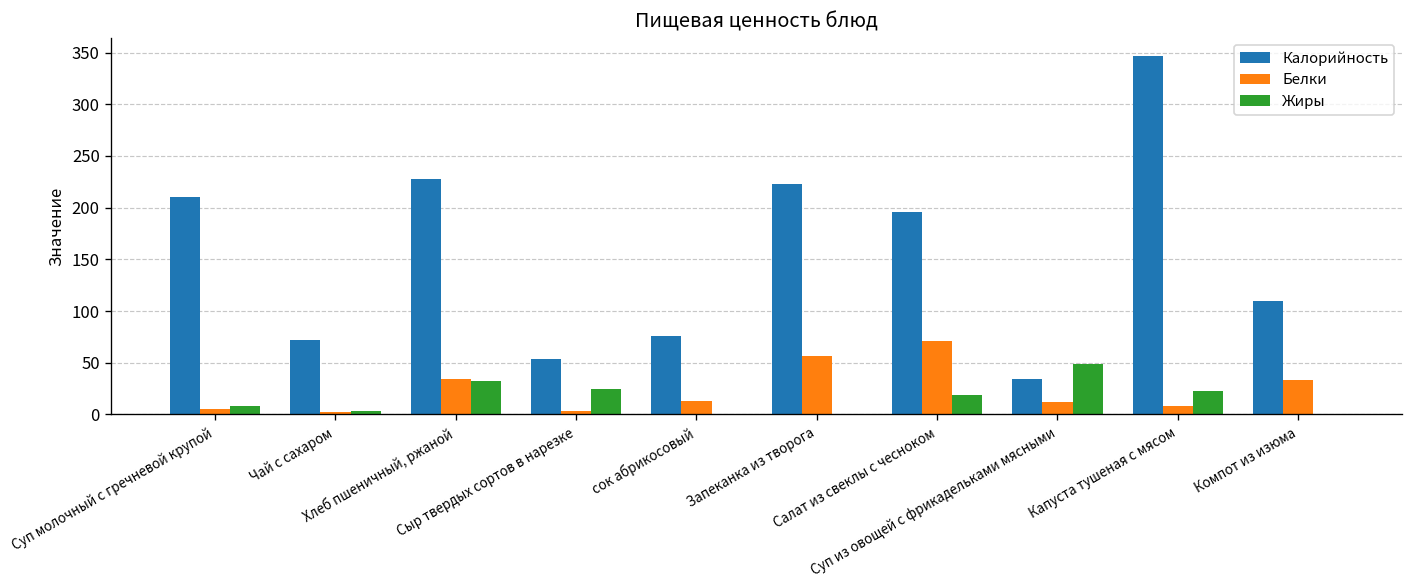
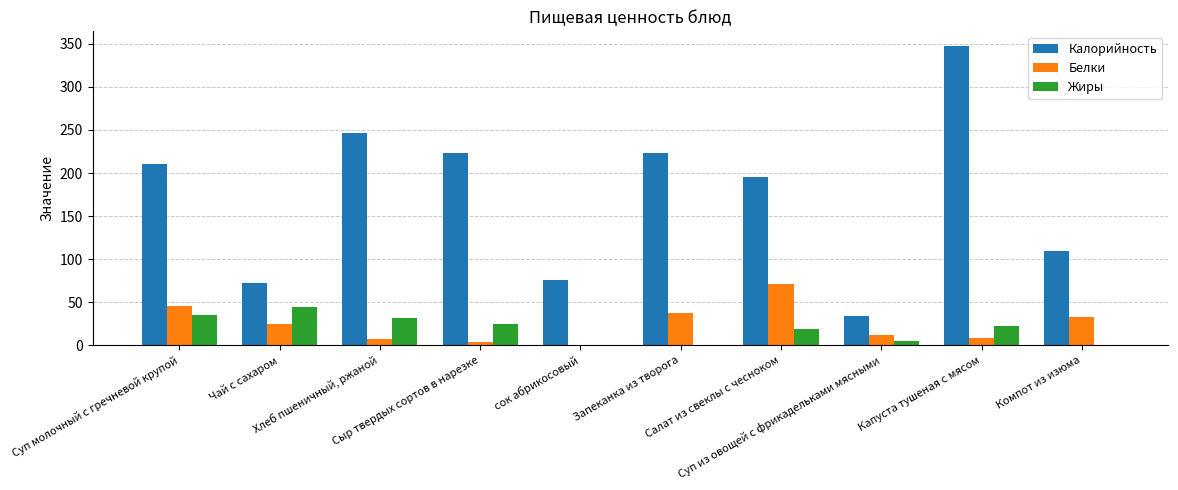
Белки, Суп молочный с гречневой крупой: 10 -> 50
Жиры, Суп молочный с гречневой крупой: 10 -> 30
Белки, Чай с сахаром: 0 -> 30
Жиры, Чай с сахаром: 0 -> 40
Калорийность, Хлеб пшеничный, ржаной: 230 -> 250
Белки, Хлеб пшеничный, ржаной: 30 -> 10
Калорийность, Сыр твердых сортов в нарезке: 50 -> 220
Белки, сок абрикосовый: 10 -> 0
Белки, Запеканка из творога: 60 -> 40
Жиры, Суп из овощей с фрикадельками мясными: 50 -> 10
